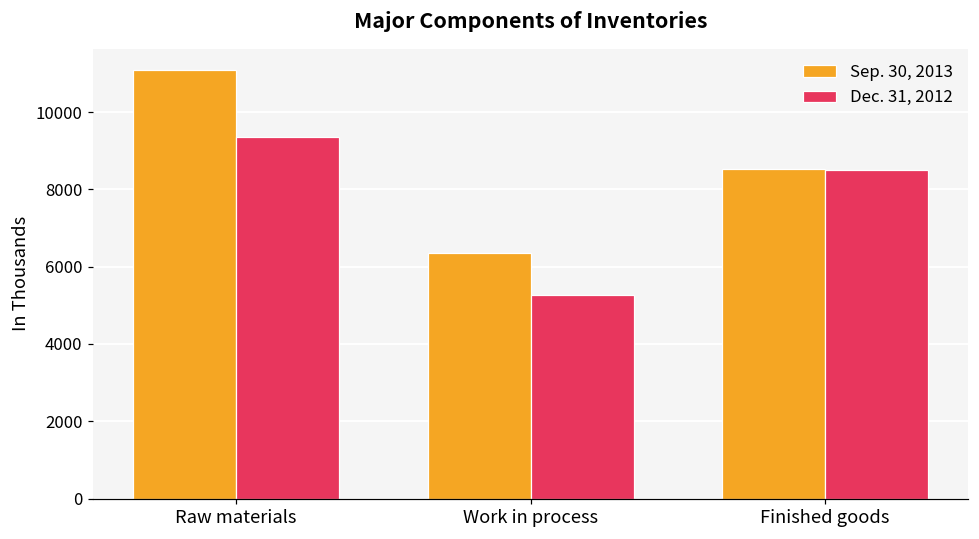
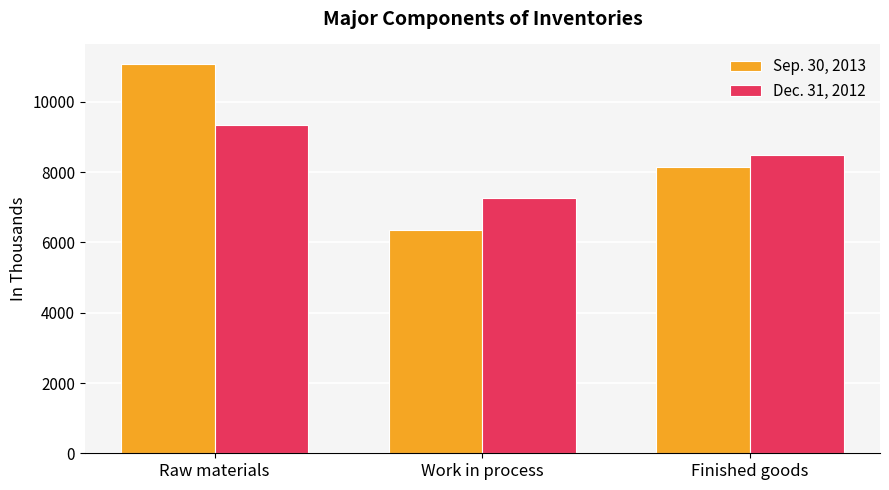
Dec. 31, 2012, Work in process: 5300 -> 7300
Sep. 30, 2013, Finished goods: 8500 -> 8100
